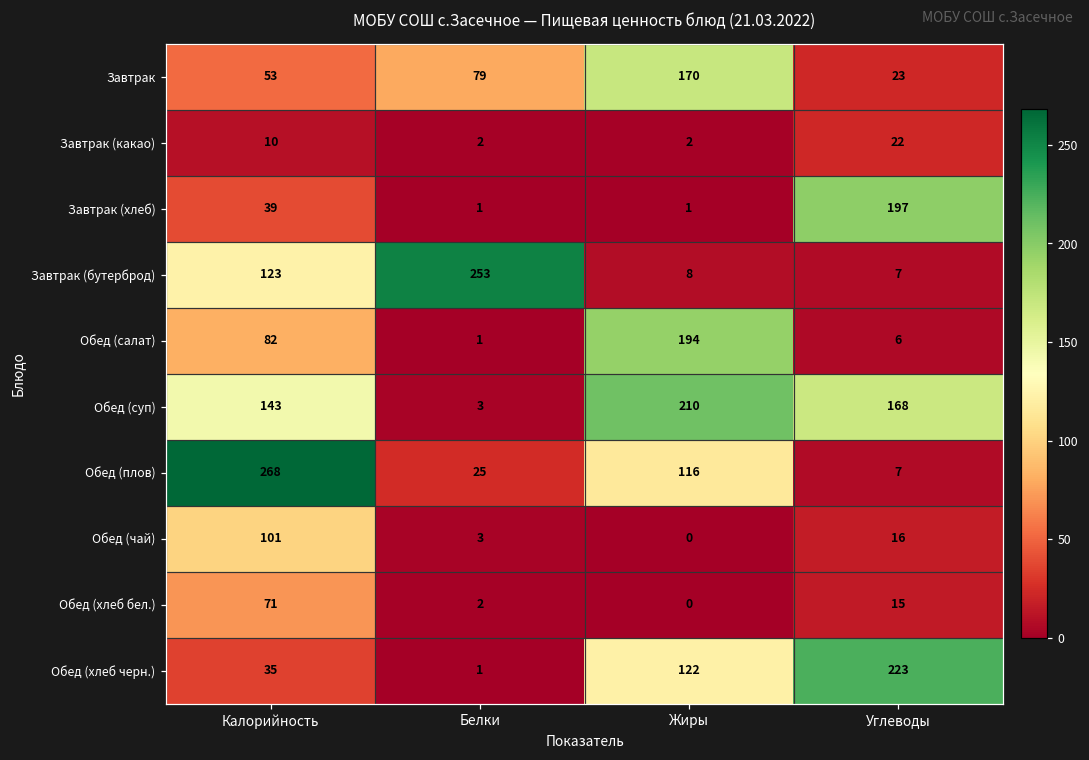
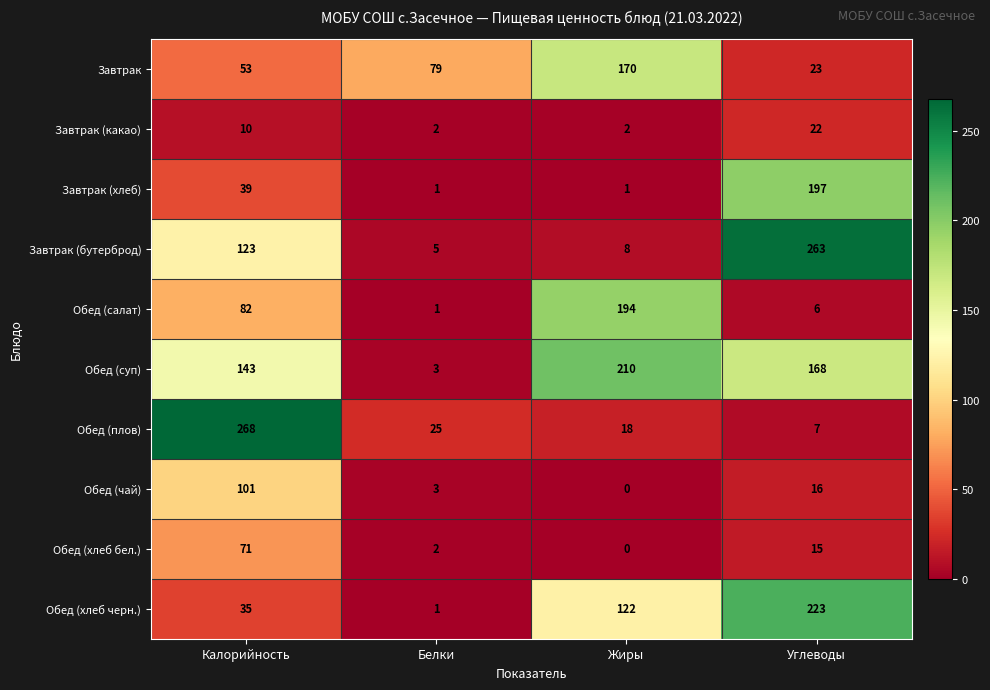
Завтрак (бутерброд), Белки: 253 -> 5
Завтрак (бутерброд), Углеводы: 7 -> 263
Обед (плов), Жиры: 116 -> 18
